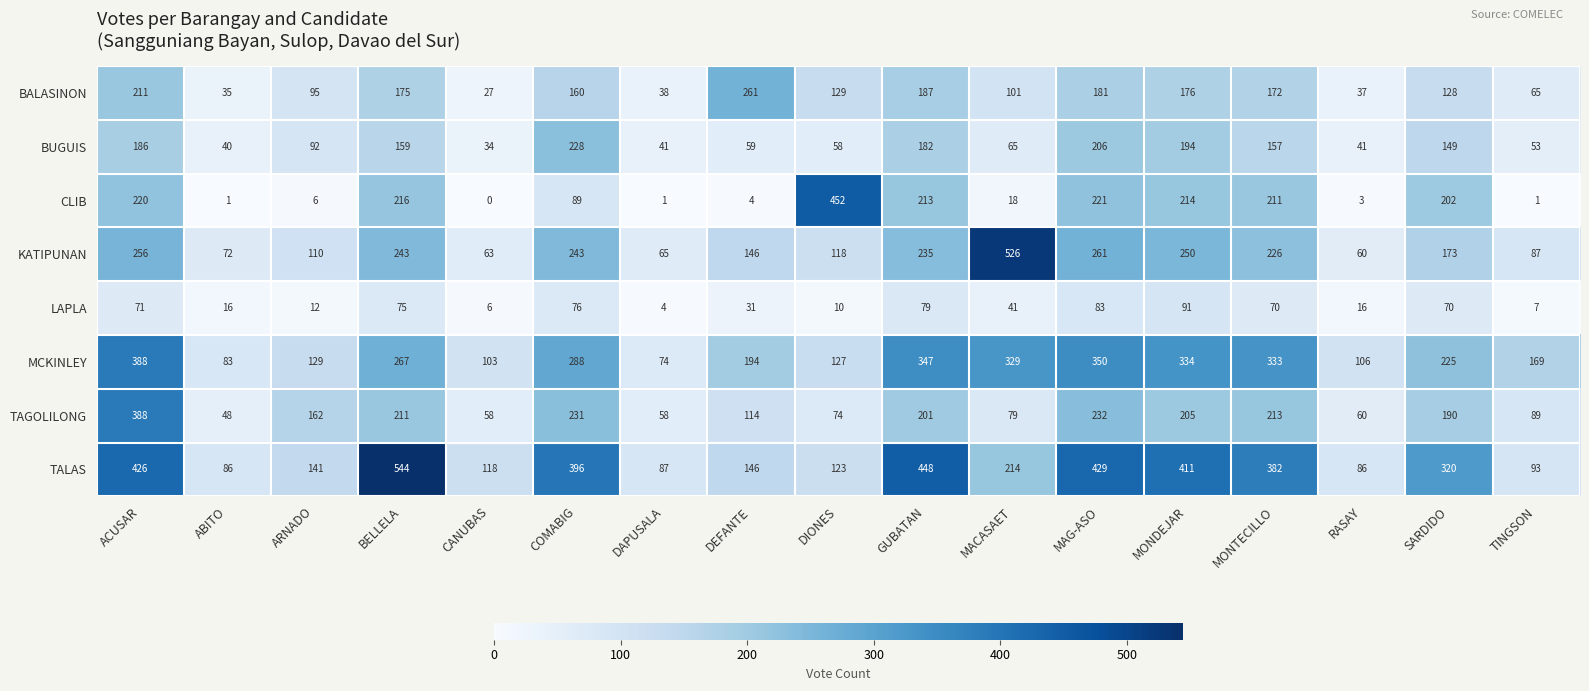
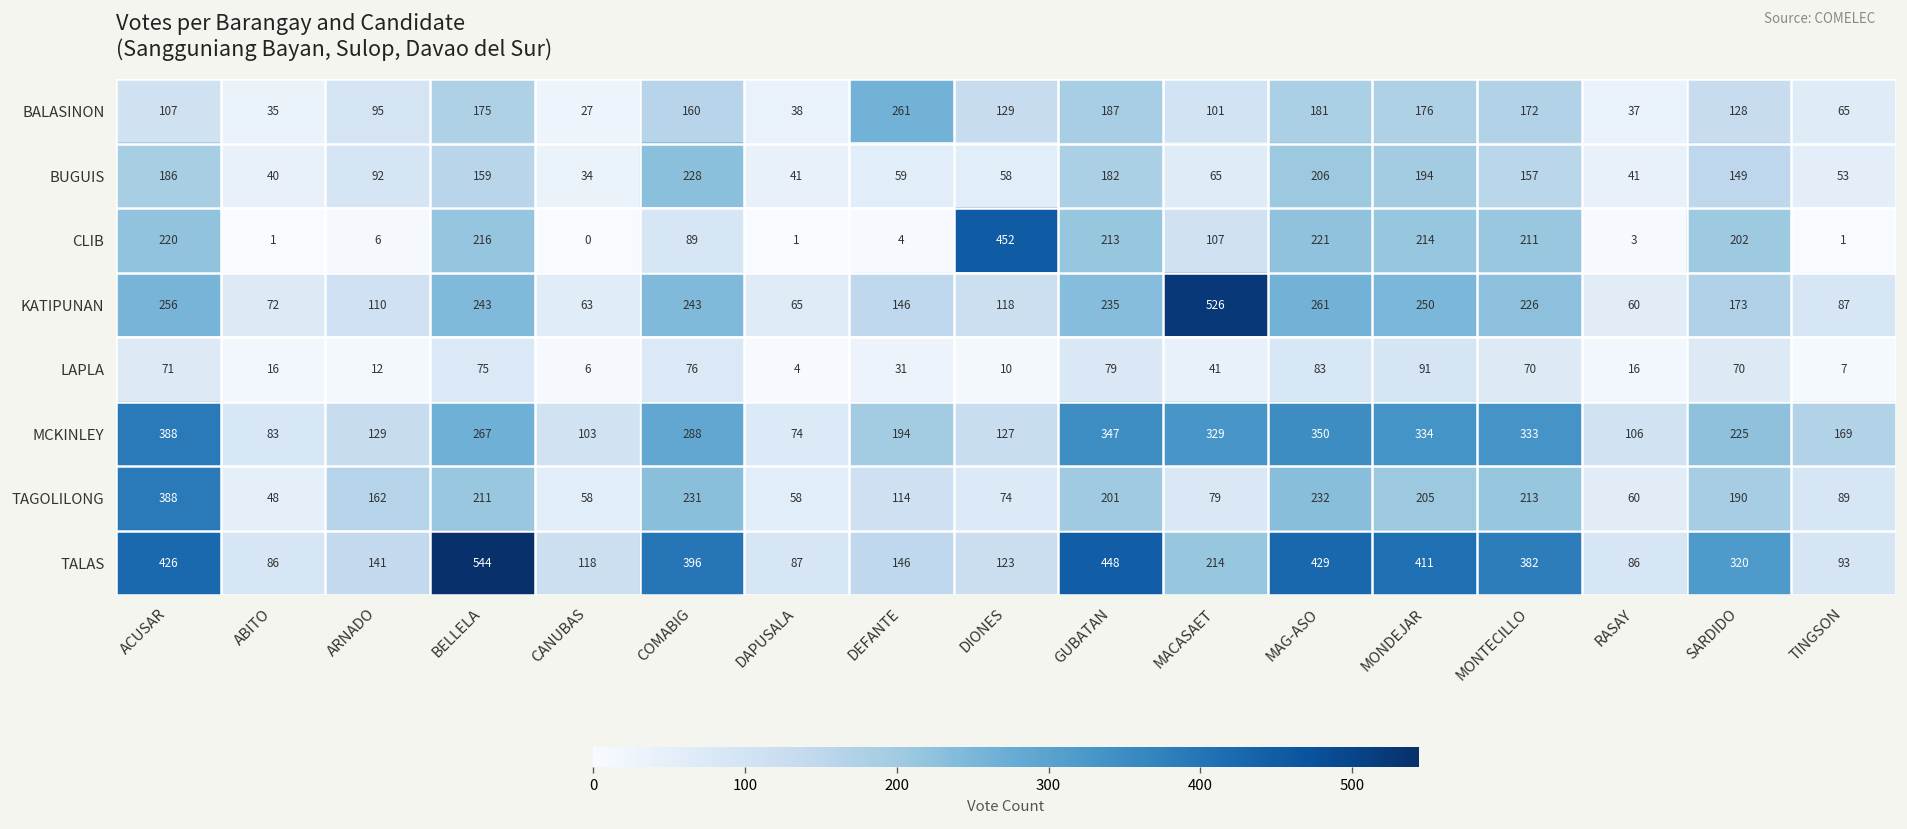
BALASINON, ACUSAR: 211 -> 107
CLIB, MACASAET: 18 -> 107
